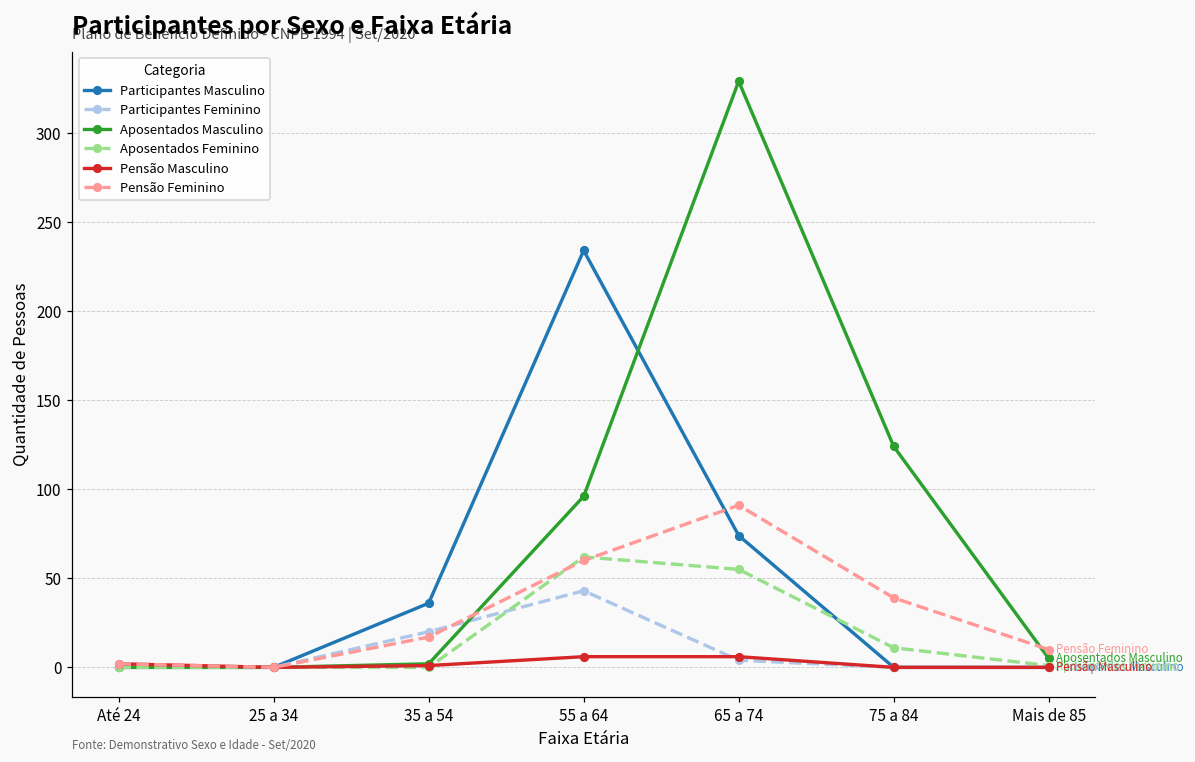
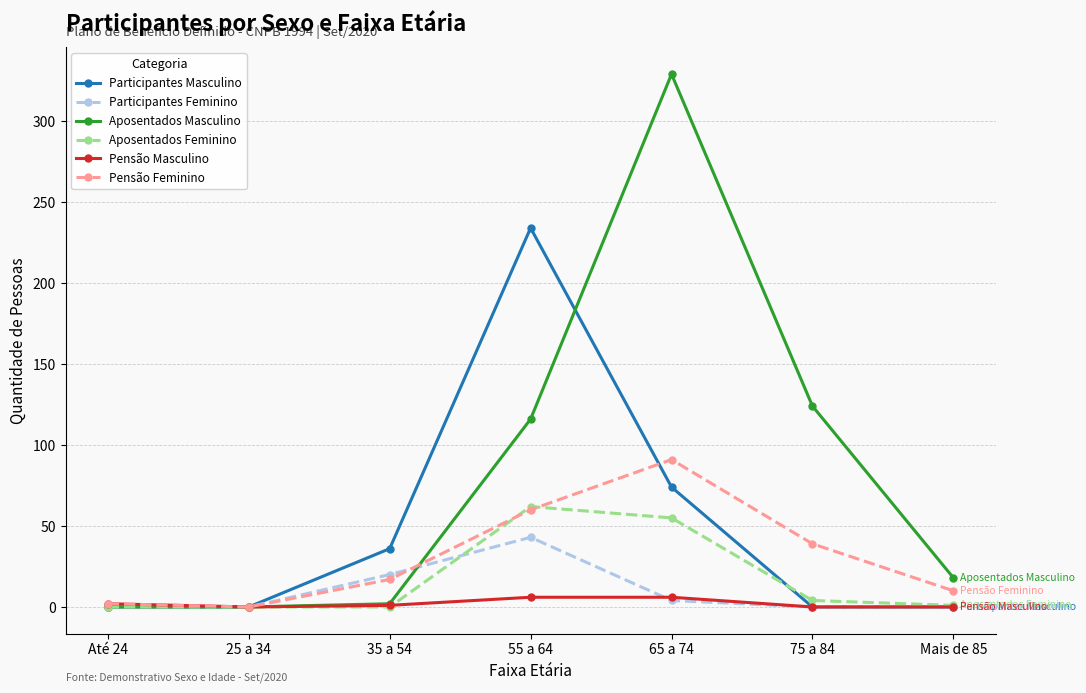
Aposentados Masculino, 55 a 64: 96 -> 116
Aposentados Feminino, 75 a 84: 11 -> 4
Aposentados Masculino, Mais de 85: 5 -> 18
